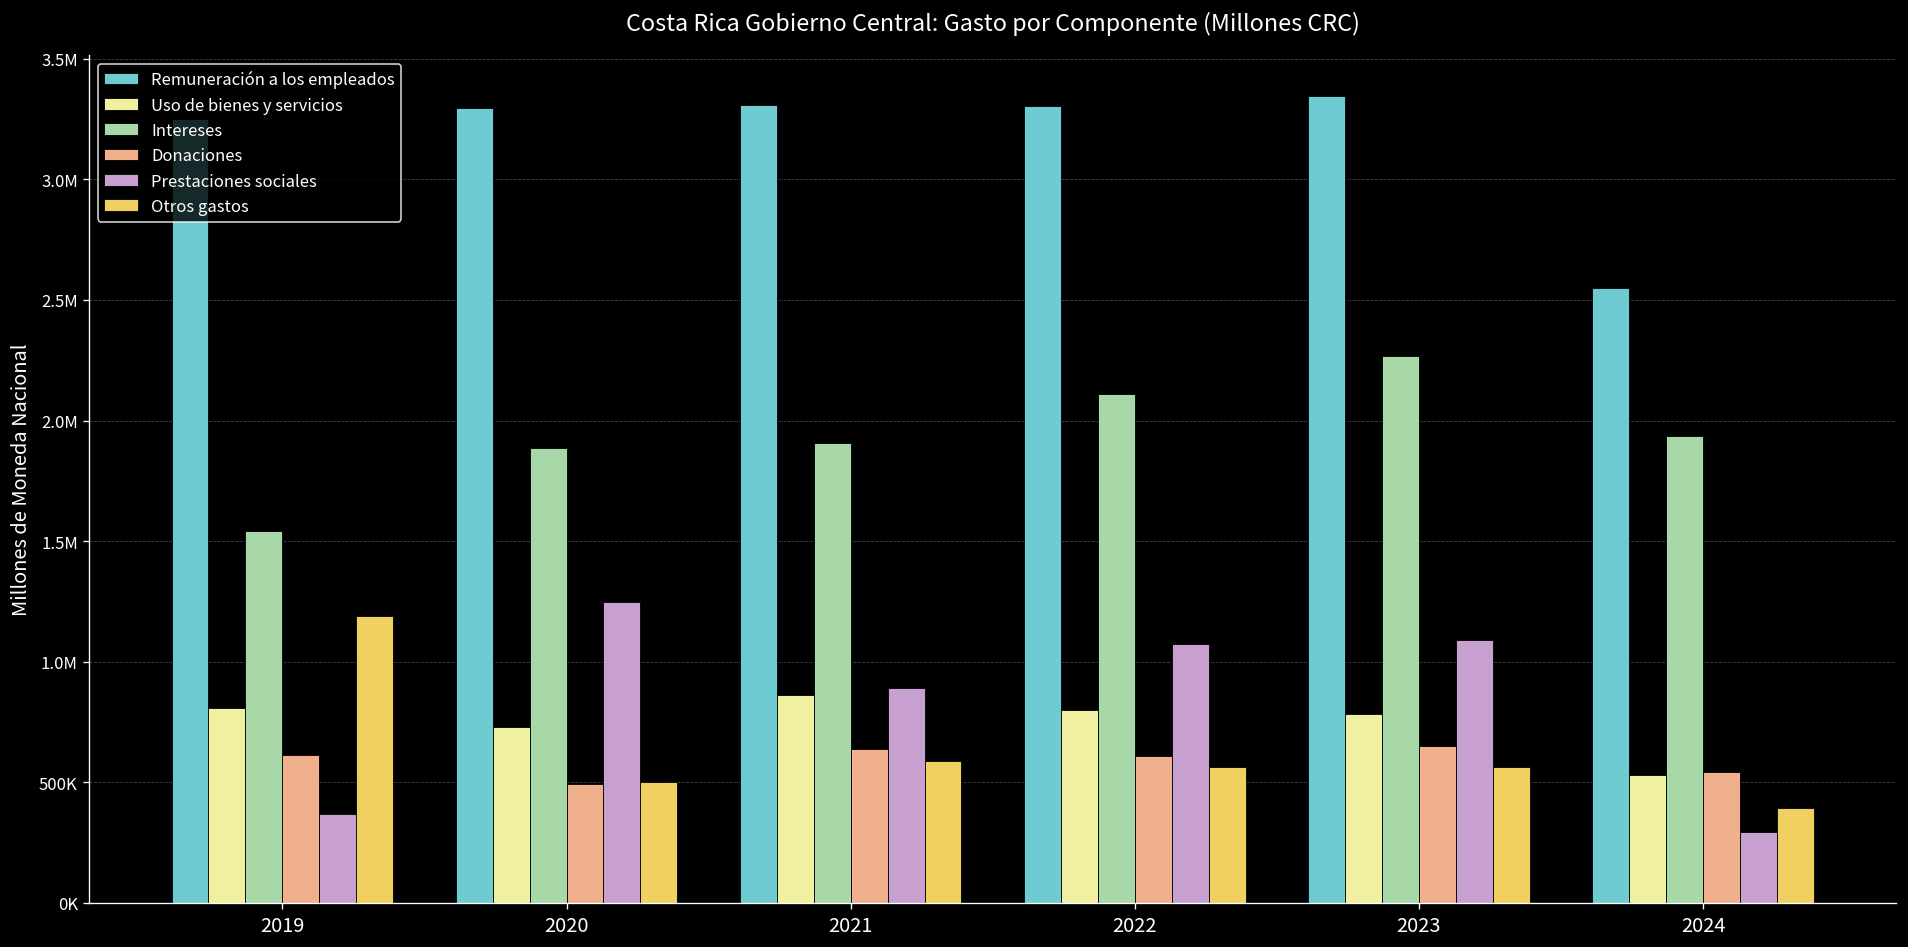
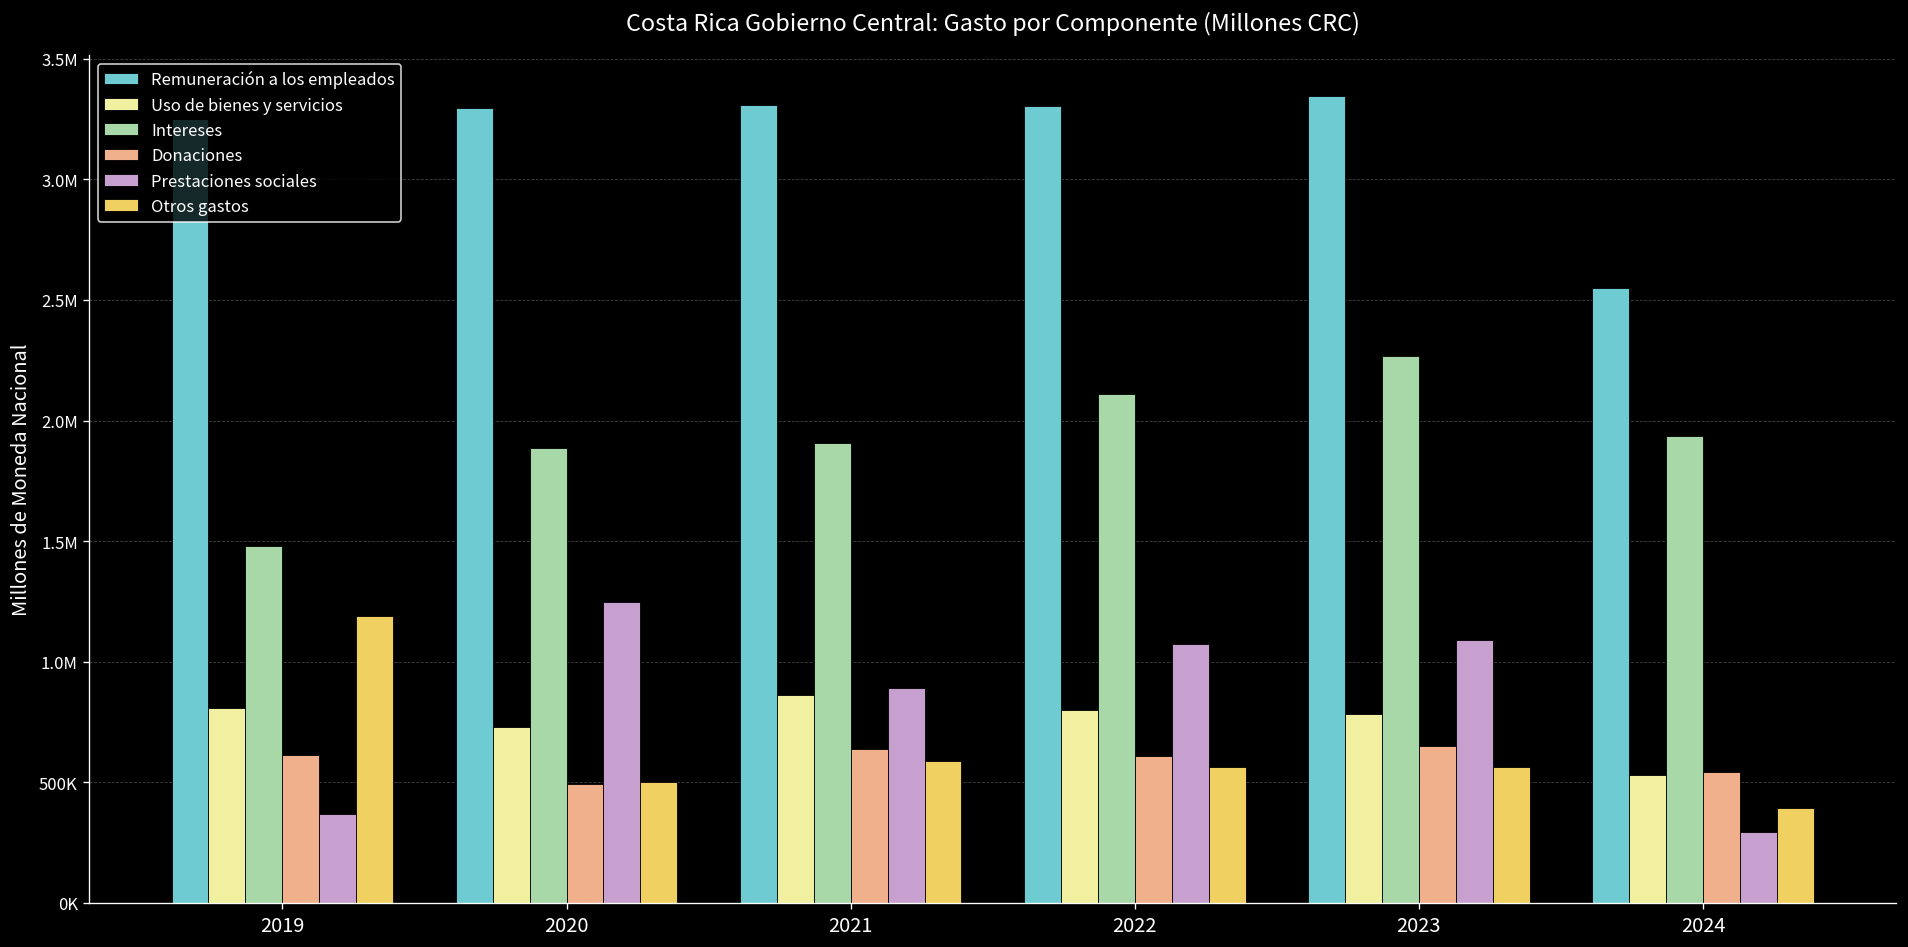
Intereses, 2019: 1540000 -> 1480000
